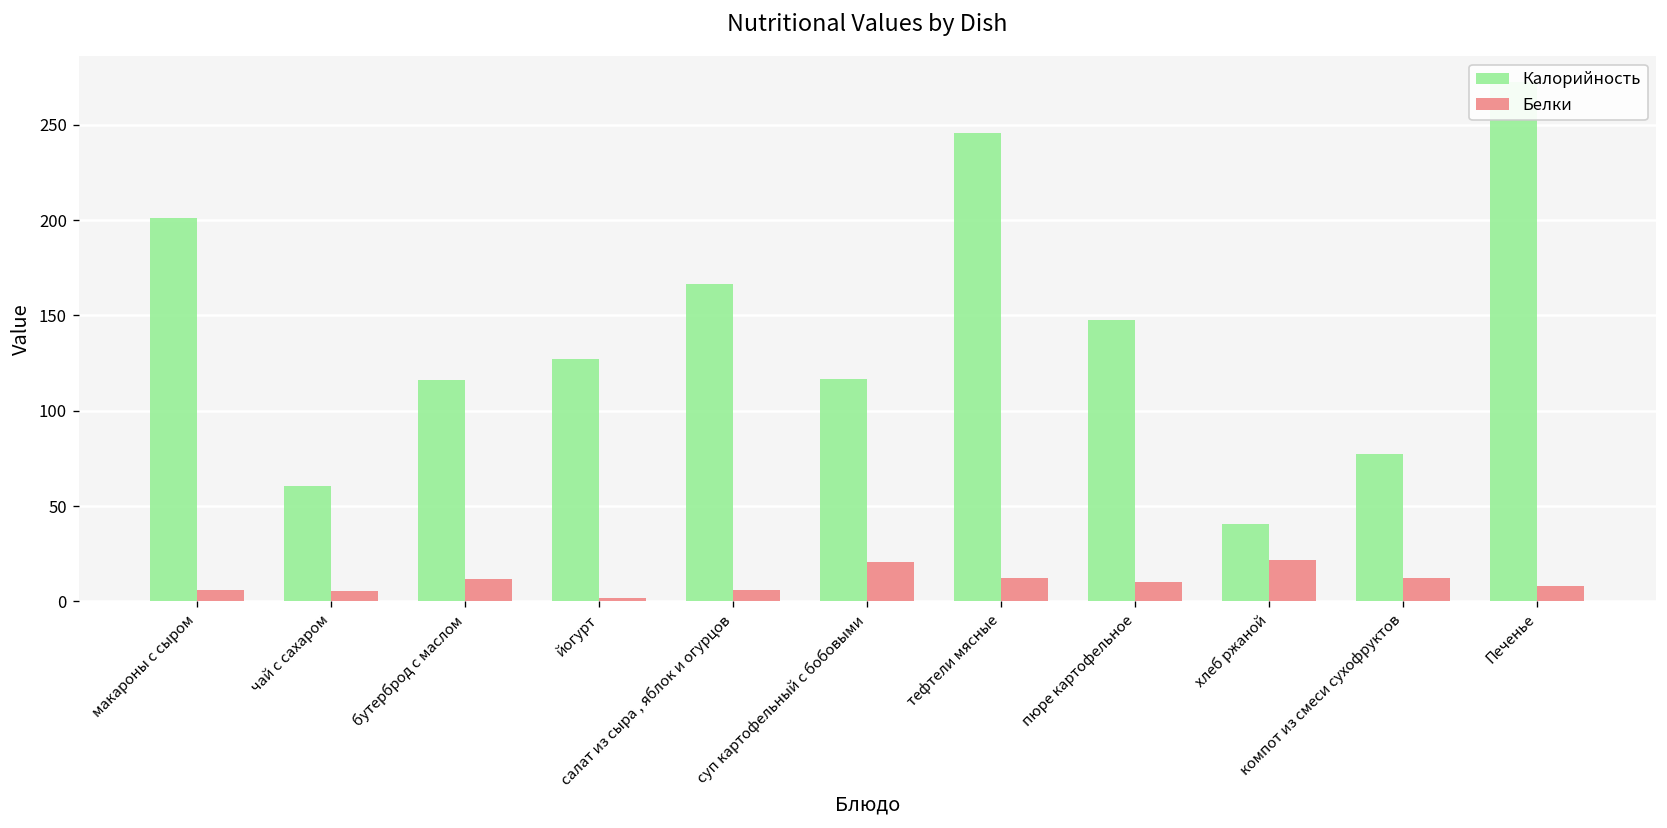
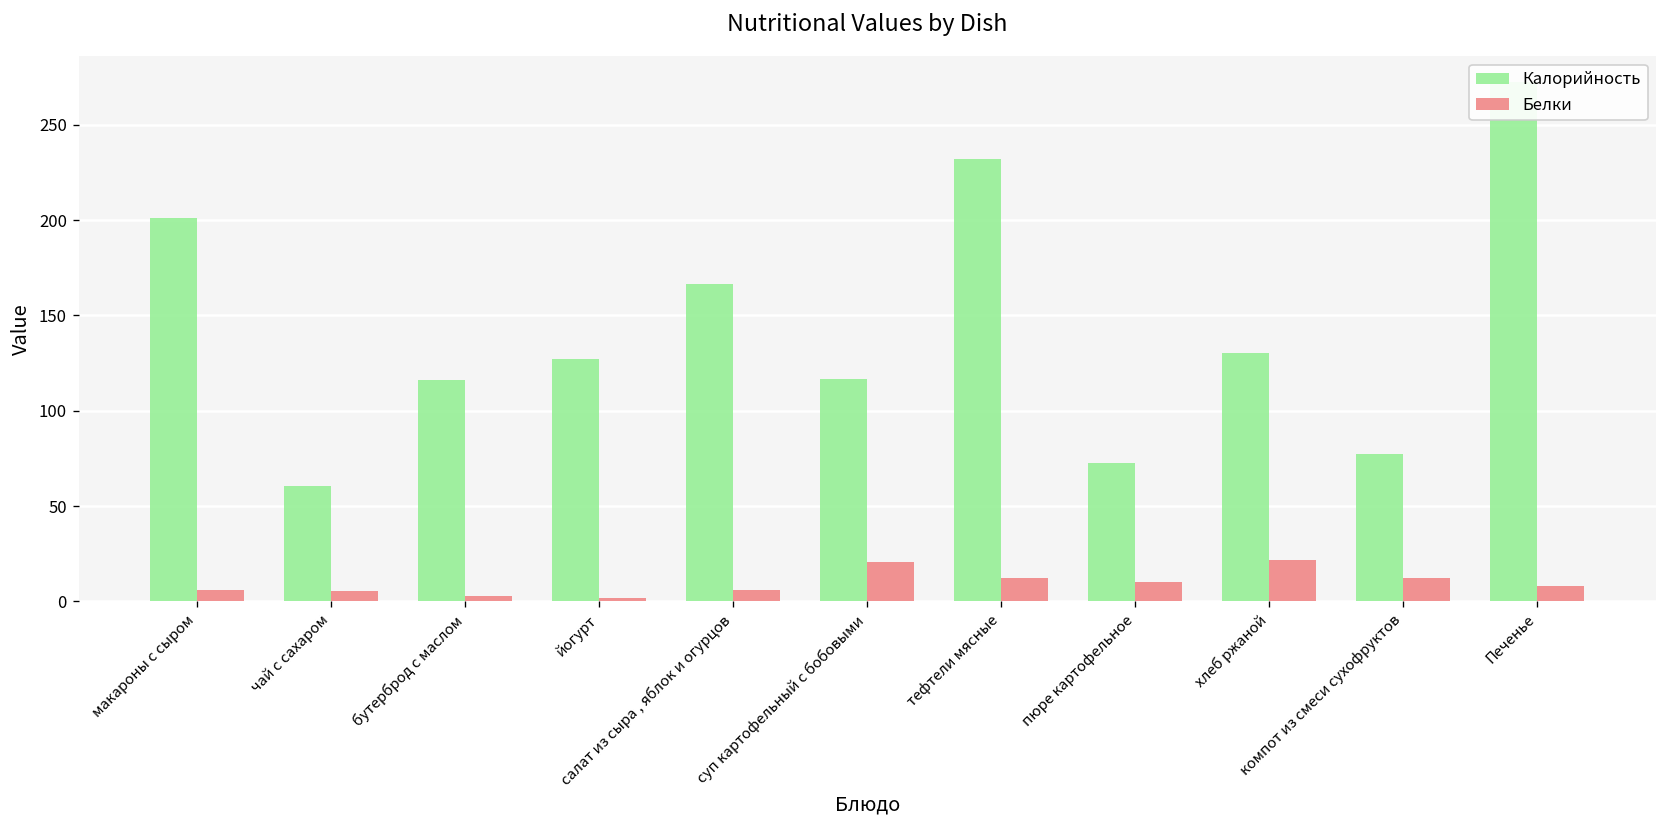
Белки, бутерброд с маслом: 12 -> 3
Калорийность, тефтели мясные: 246 -> 232
Калорийность, пюре картофельное: 147 -> 73
Калорийность, хлеб ржаной: 41 -> 130
